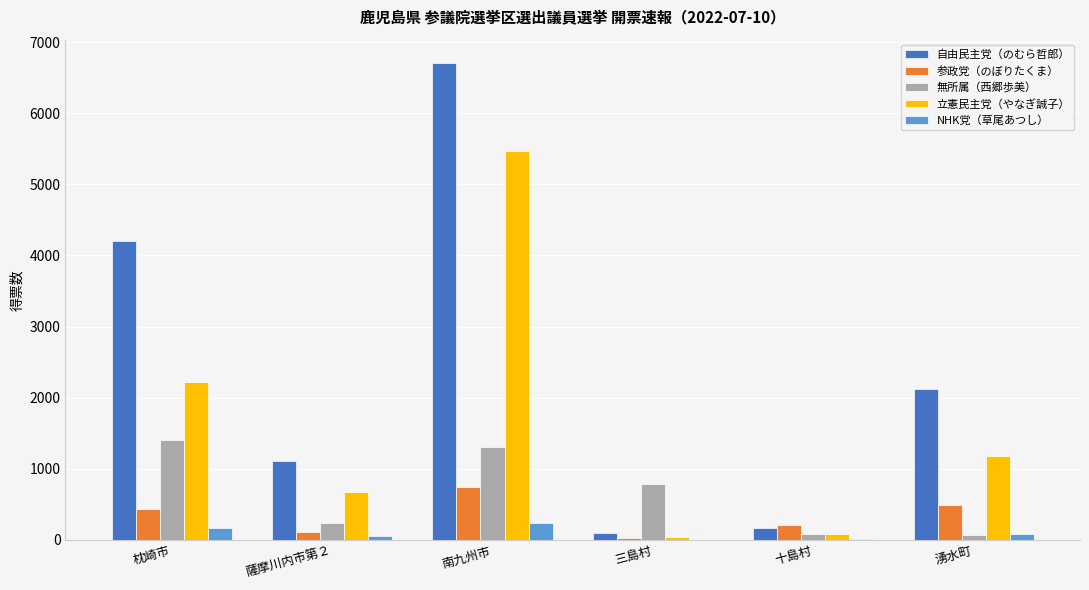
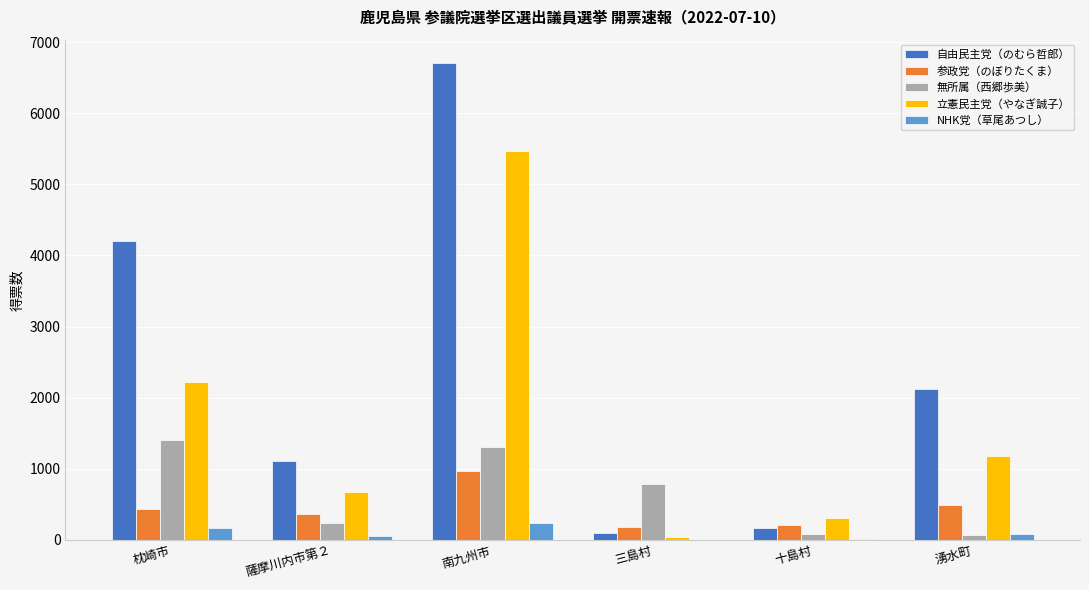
参政党（のぼりたくま）, 薩摩川内市第２: 100 -> 400
参政党（のぼりたくま）, 南九州市: 700 -> 1000
参政党（のぼりたくま）, 三島村: 0 -> 200
立憲民主党（やなぎ誠子）, 十島村: 100 -> 300
